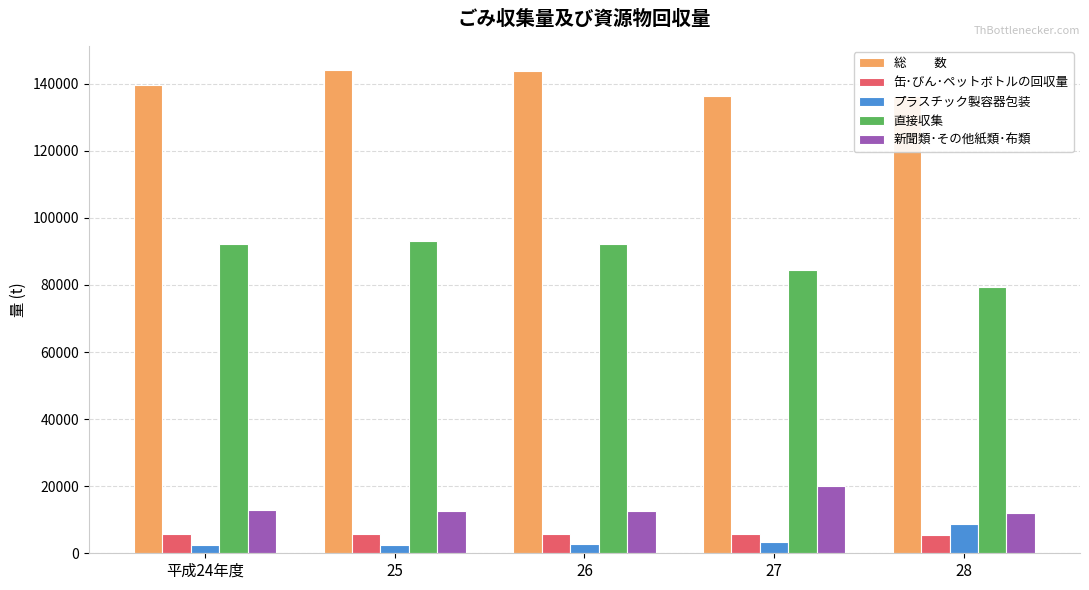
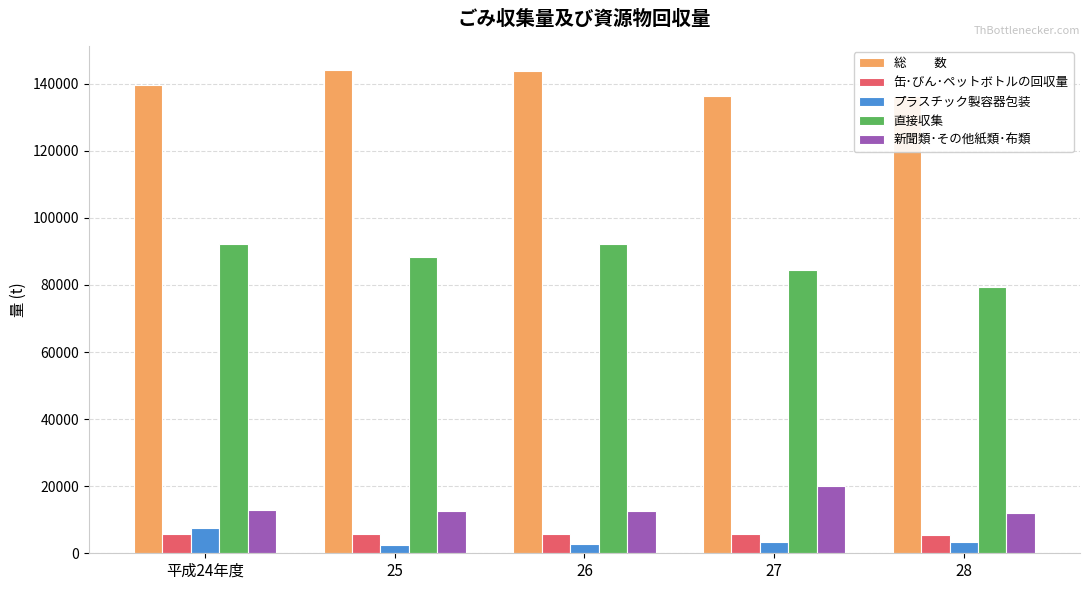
プラスチック製容器包装, 平成24年度: 2000 -> 8000
直接収集, 25: 93000 -> 88000
プラスチック製容器包装, 28: 9000 -> 3000
